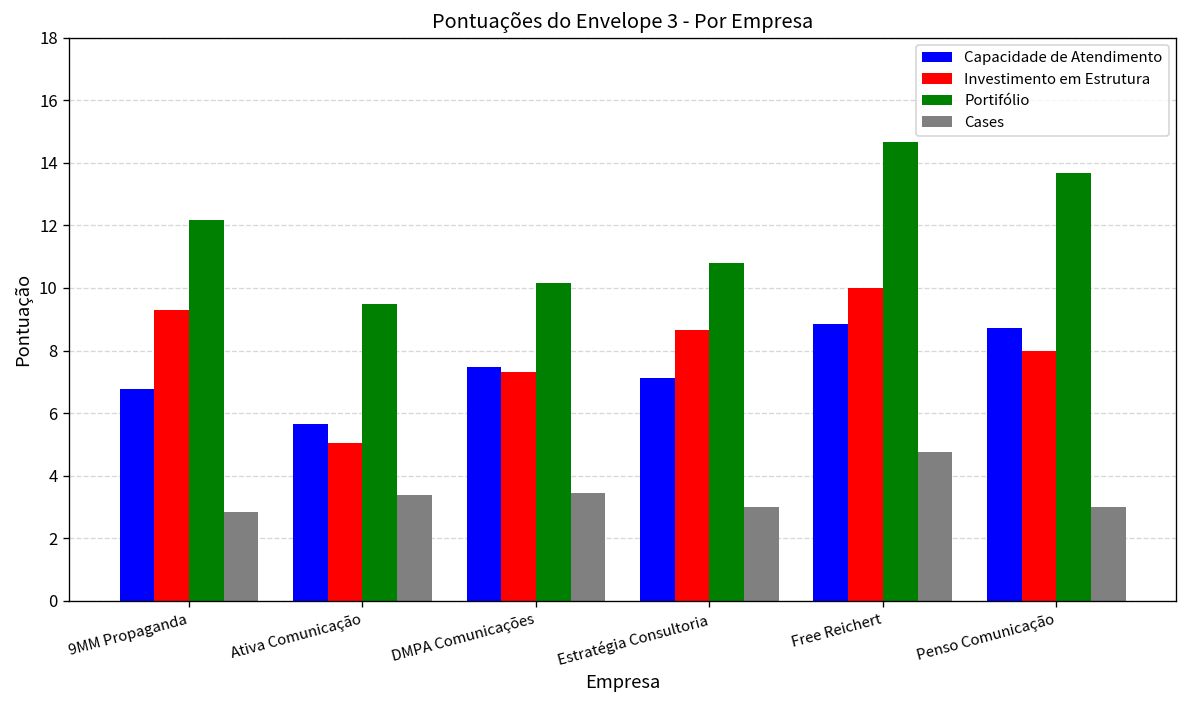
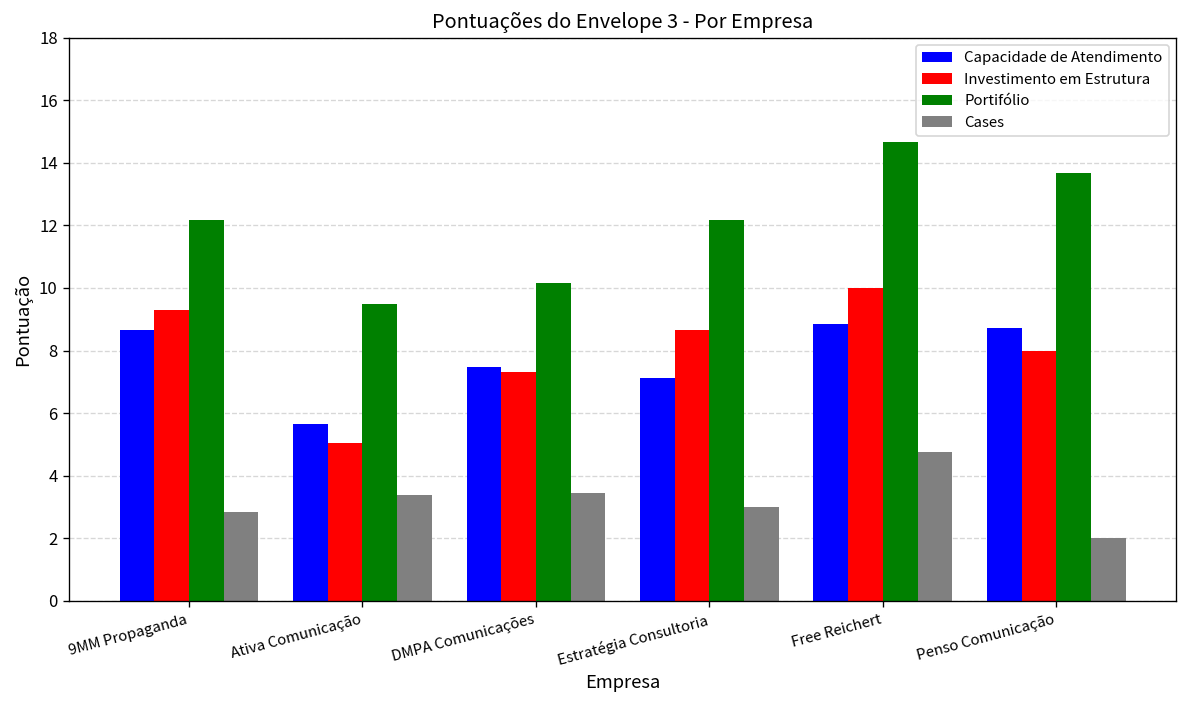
Capacidade de Atendimento, 9MM Propaganda: 6.8 -> 8.7
Portifólio, Estratégia Consultoria: 10.8 -> 12.2
Cases, Penso Comunicação: 3 -> 2
